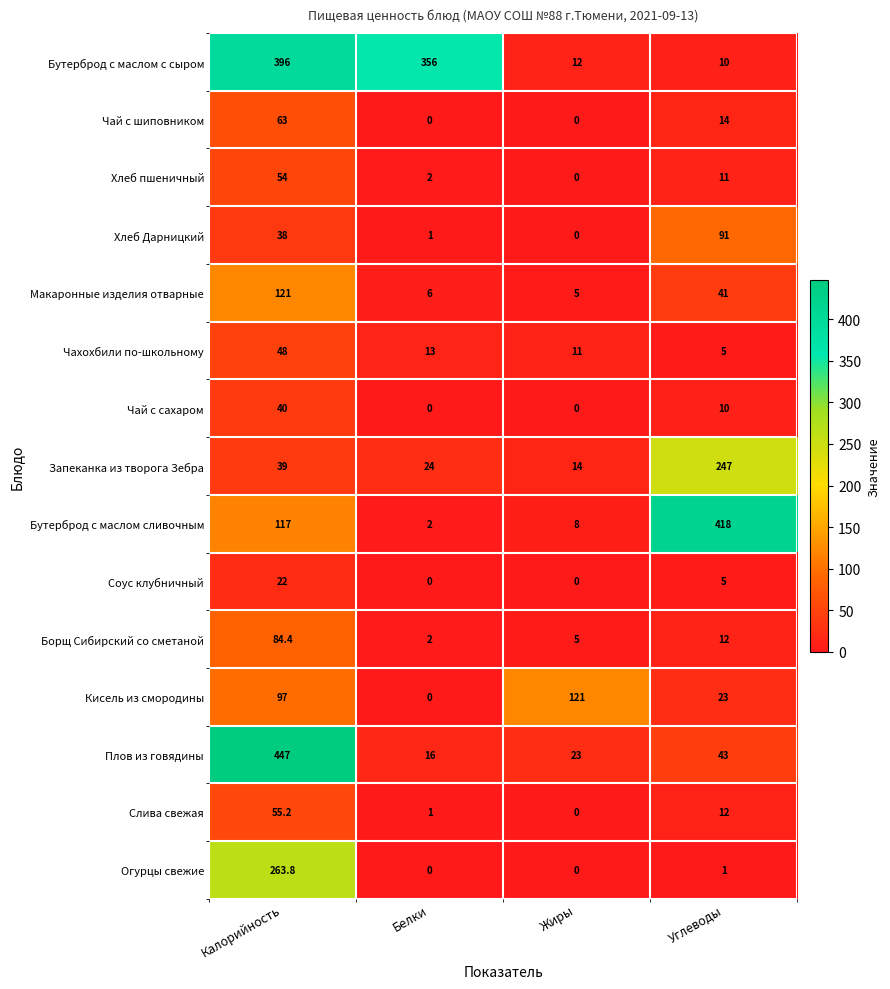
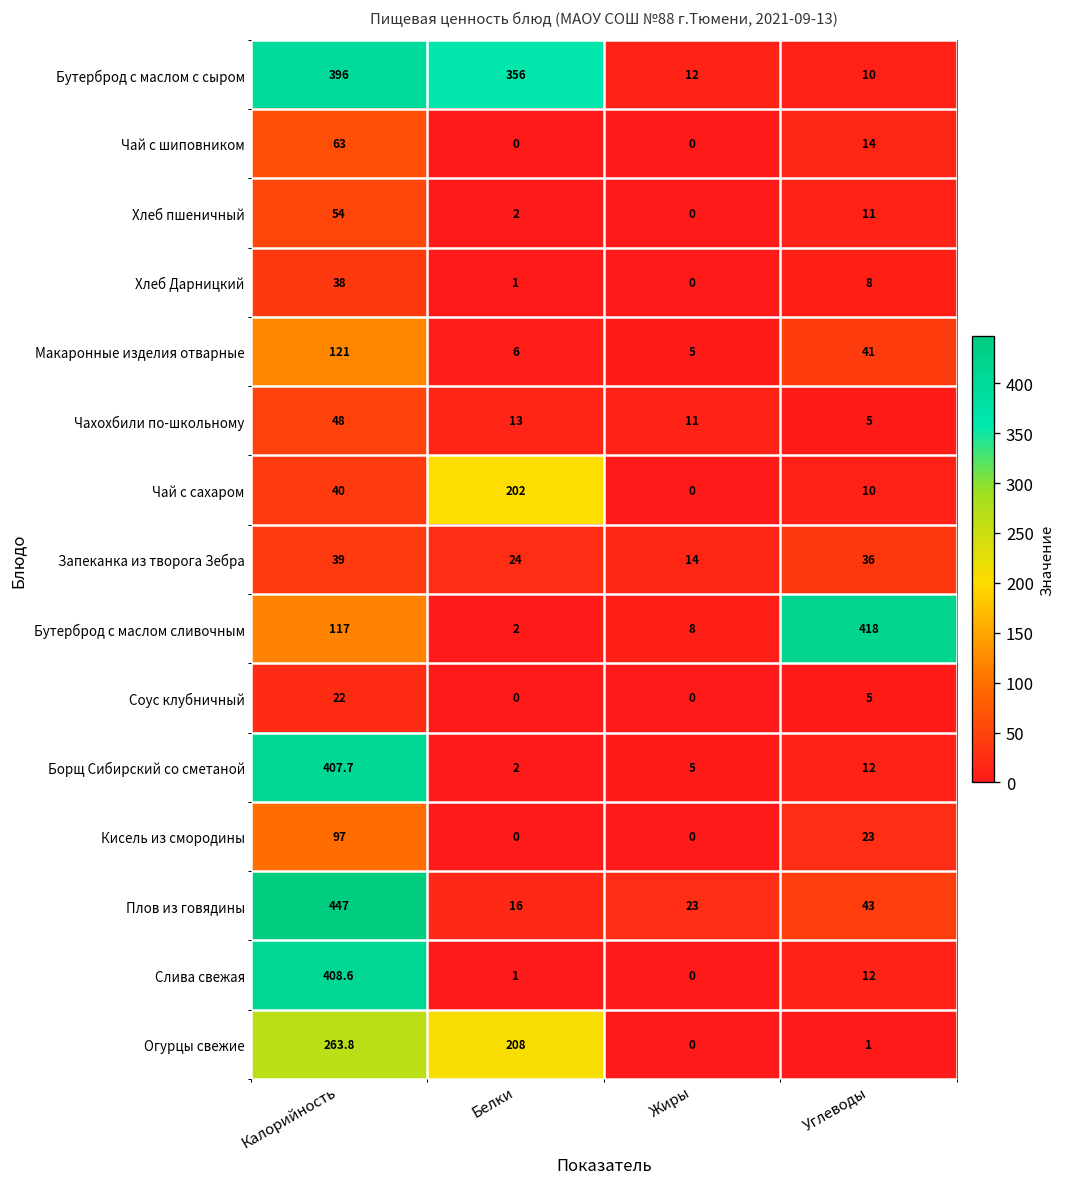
Хлеб Дарницкий, Углеводы: 91 -> 8
Чай с сахаром, Белки: 0 -> 202
Запеканка из творога Зебра, Углеводы: 247 -> 36
Борщ Сибирский со сметаной, Калорийность: 84.4 -> 407.7
Кисель из смородины, Жиры: 121 -> 0
Слива свежая, Калорийность: 55.2 -> 408.6
Огурцы свежие, Белки: 0 -> 208
